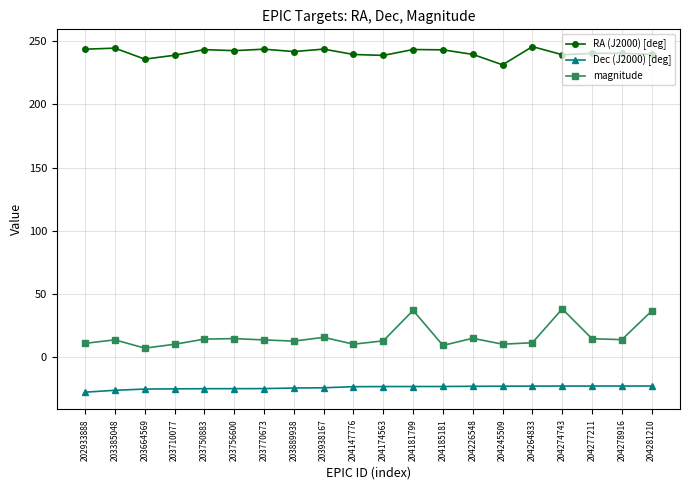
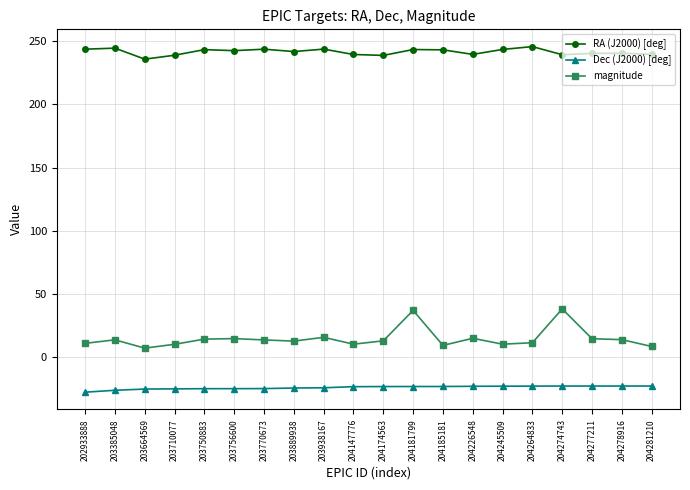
RA (J2000) [deg], 204245509: 231 -> 244
magnitude, 204281210: 36 -> 8
